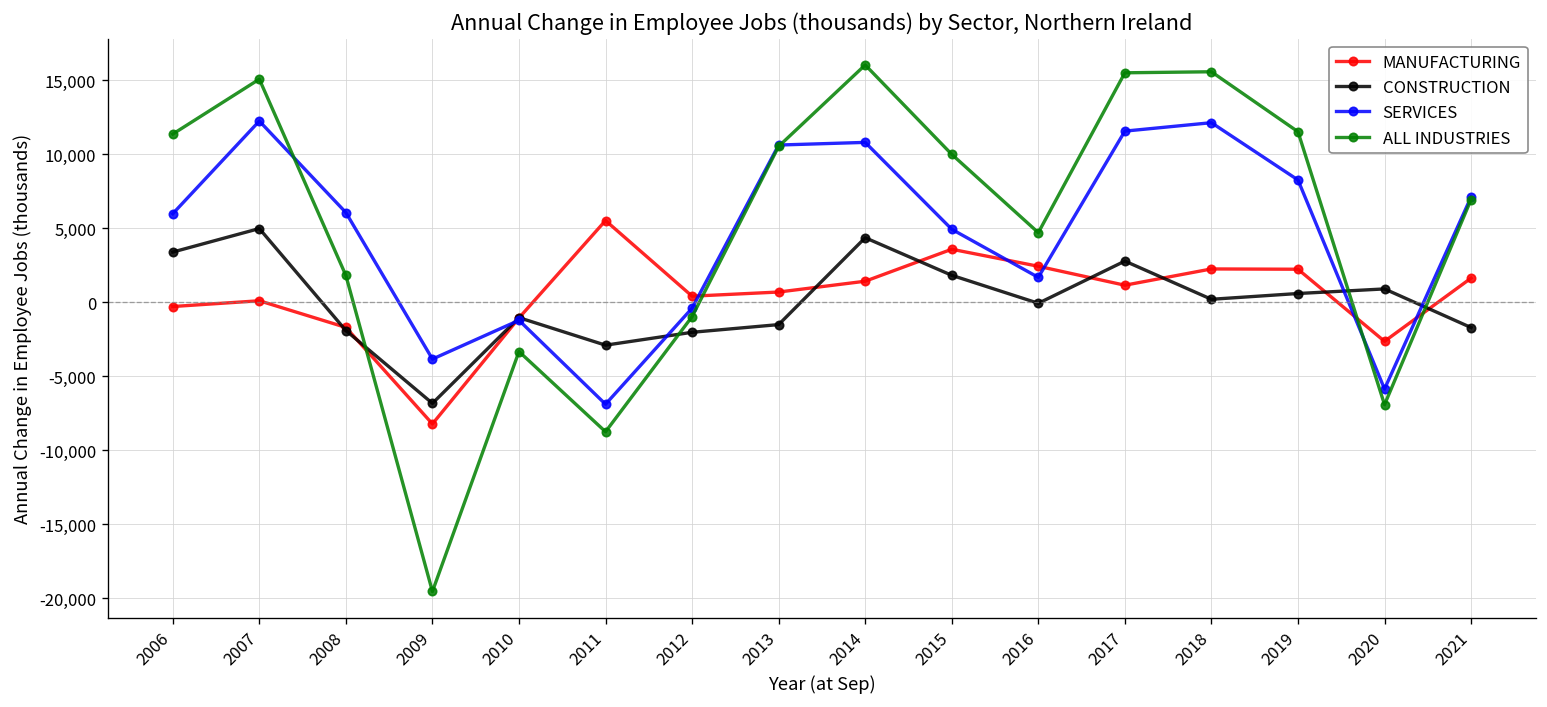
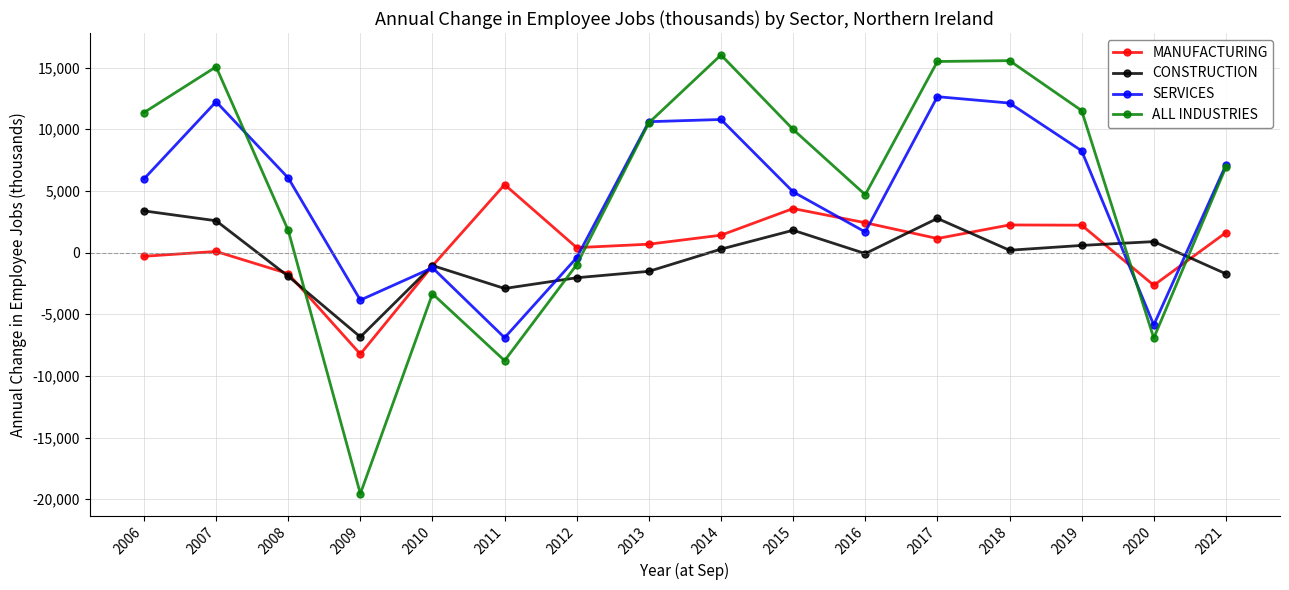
CONSTRUCTION, 2007: 5,000 -> 2,600
CONSTRUCTION, 2014: 4,300 -> 300
SERVICES, 2017: 11,600 -> 12,600
